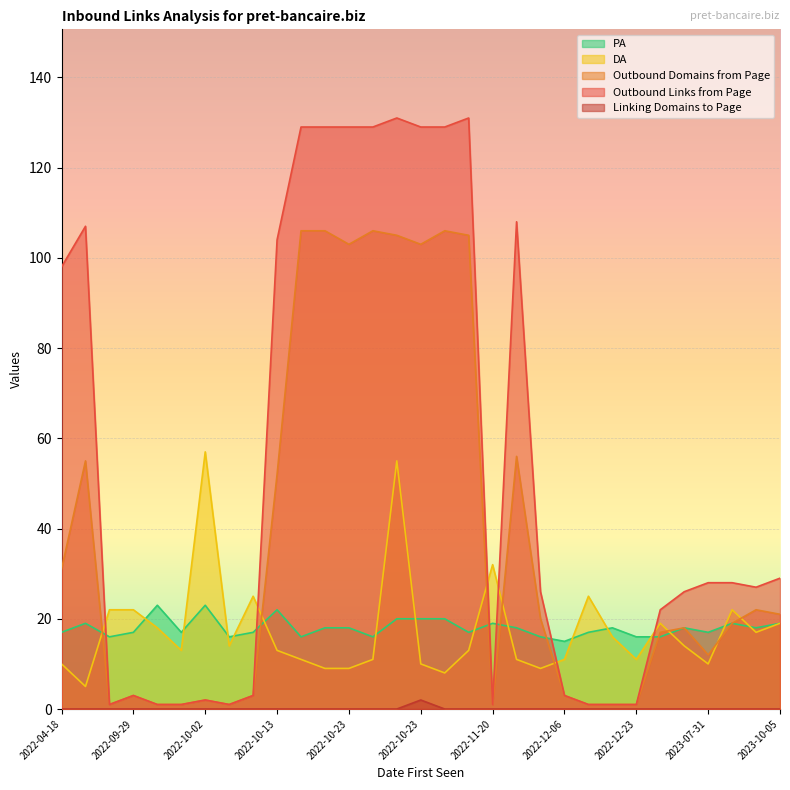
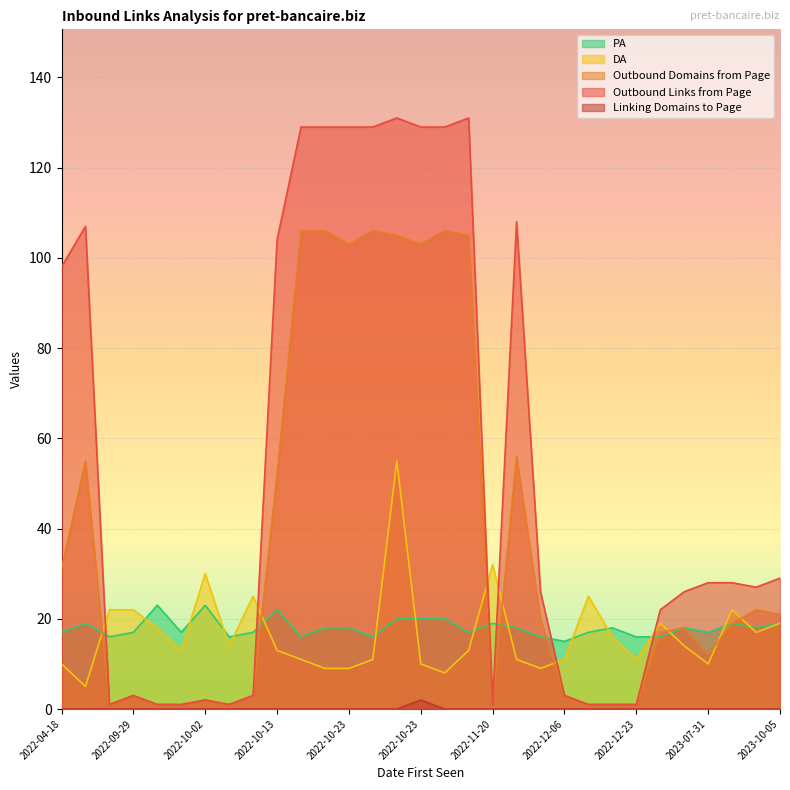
DA, 2022-10-02: 57 -> 30
